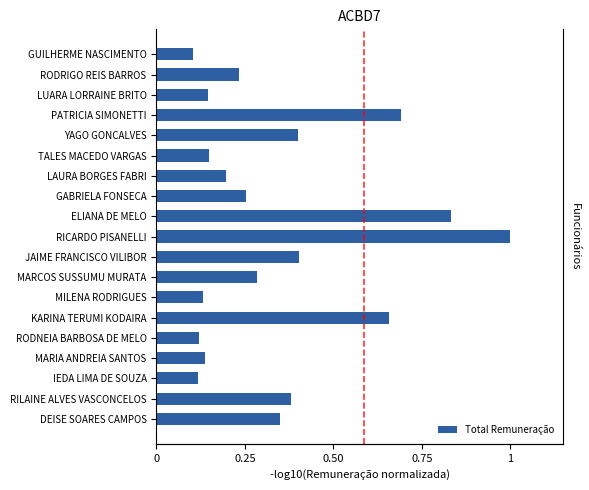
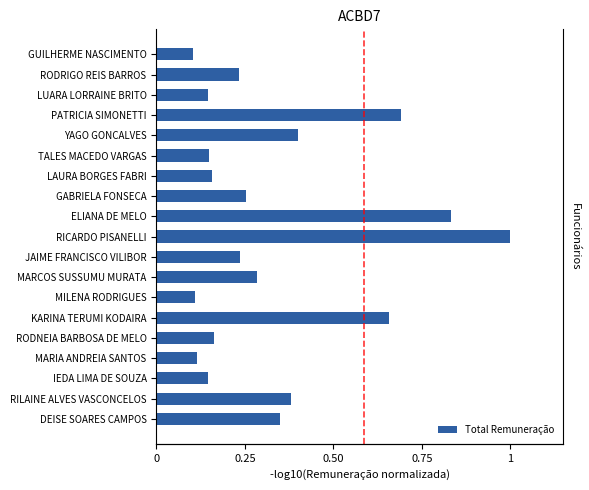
LAURA BORGES FABRI: 0.20 -> 0.16
JAIME FRANCISCO VILIBOR: 0.40 -> 0.24
MILENA RODRIGUES: 0.13 -> 0.11
RODNEIA BARBOSA DE MELO: 0.12 -> 0.16
MARIA ANDREIA SANTOS: 0.14 -> 0.11
IEDA LIMA DE SOUZA: 0.12 -> 0.14
